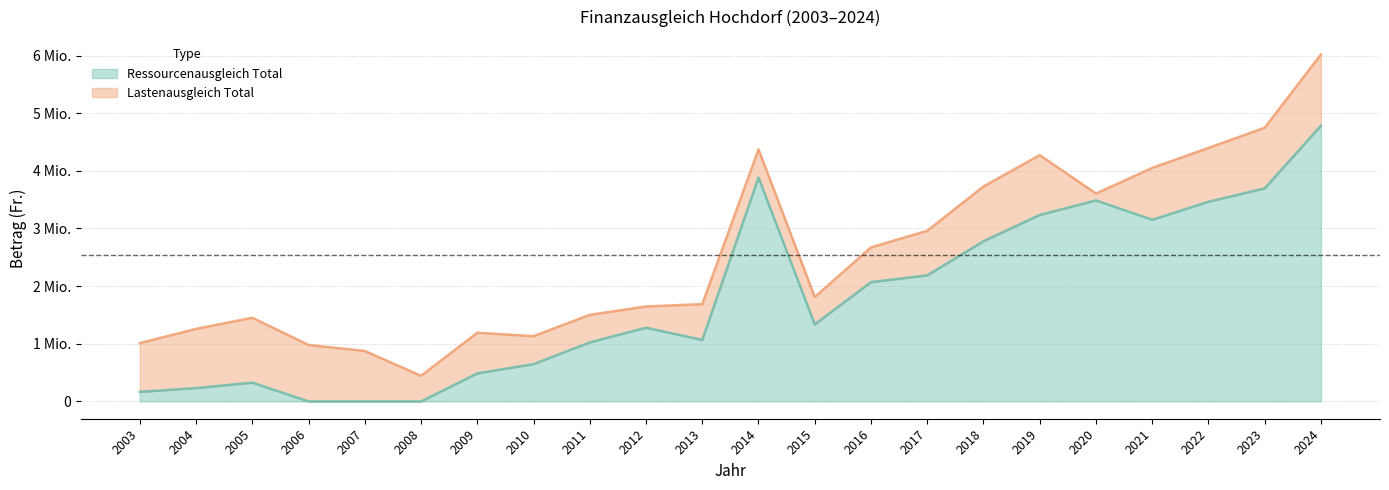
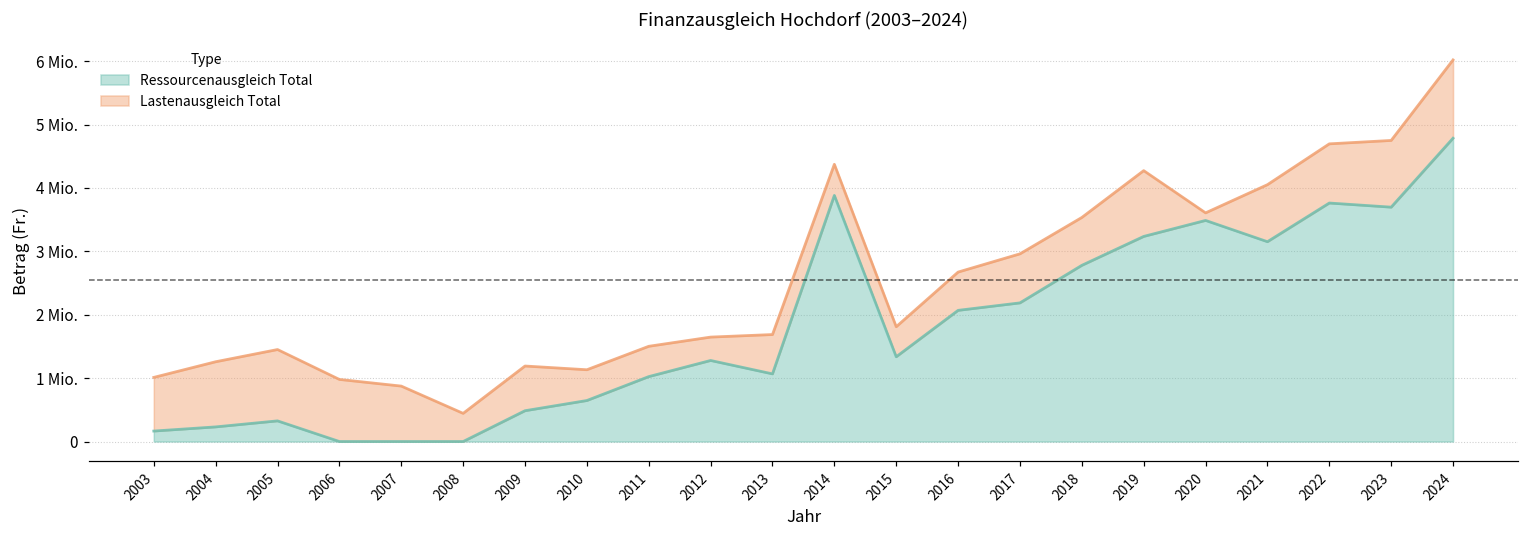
Lastenausgleich Total, 2018: 0.9 Mio. -> 0.8 Mio.
Ressourcenausgleich Total, 2022: 3.5 Mio. -> 3.8 Mio.
